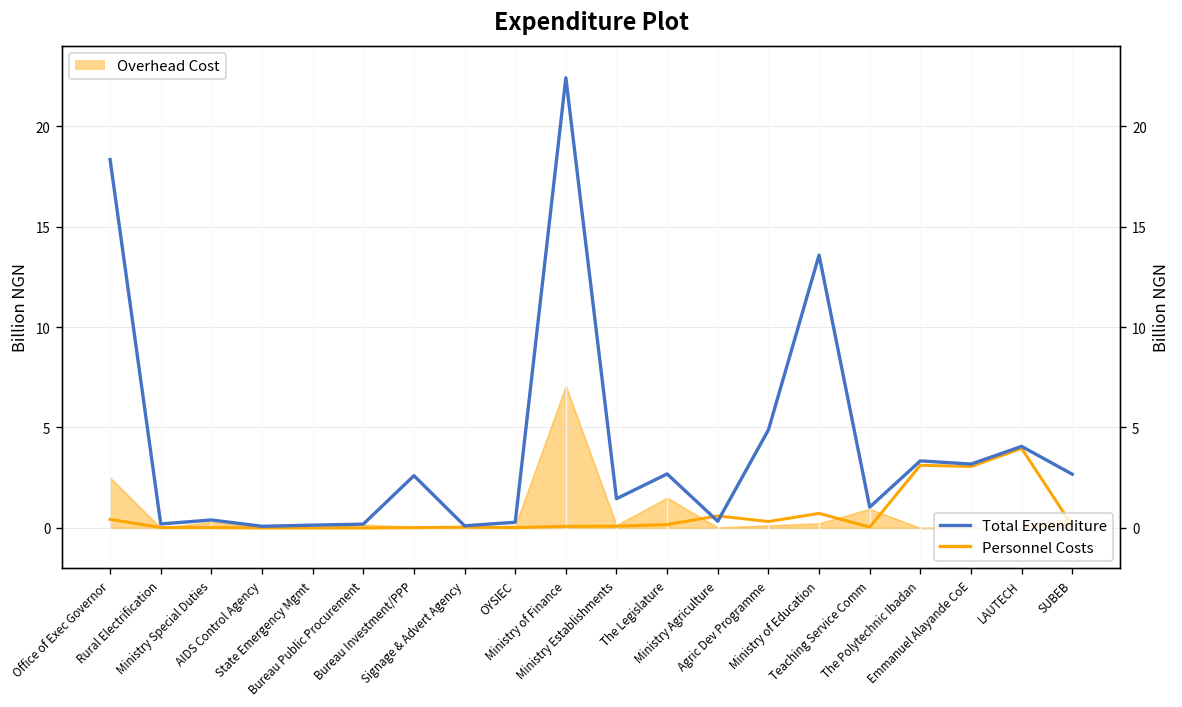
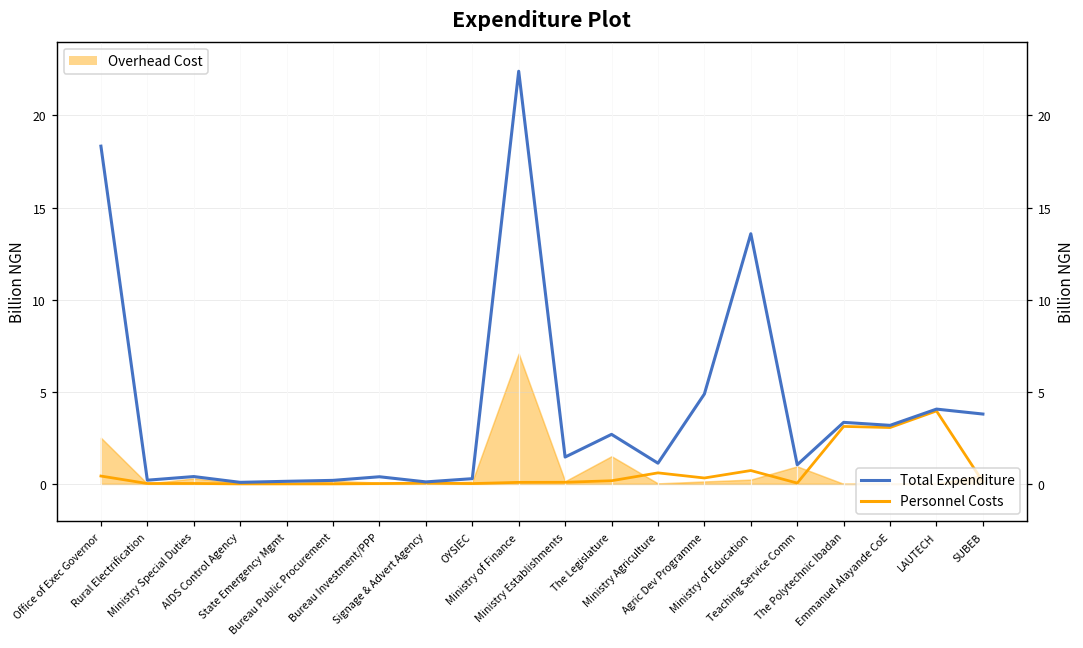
Total Expenditure, Bureau Investment/PPP: 2.6 -> 0.4
Total Expenditure, Ministry Agriculture: 0.3 -> 1.1
Total Expenditure, SUBEB: 2.7 -> 3.8
